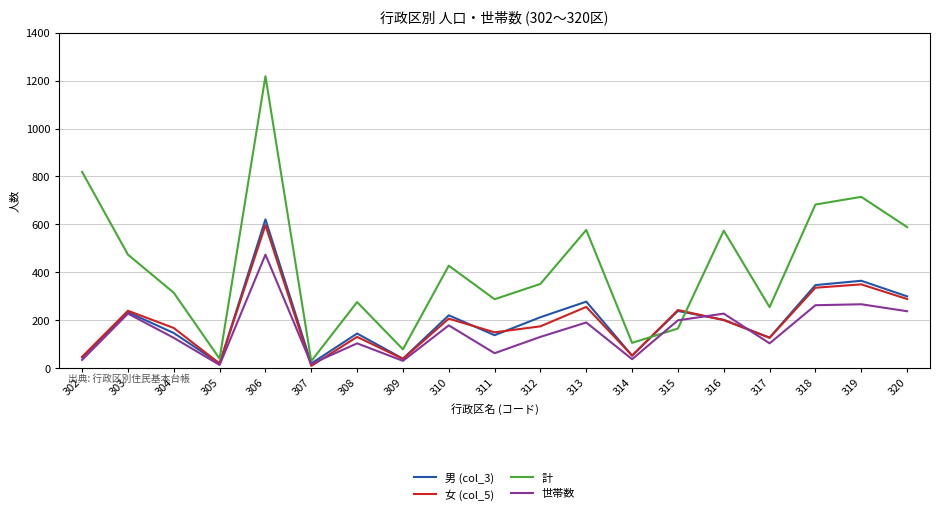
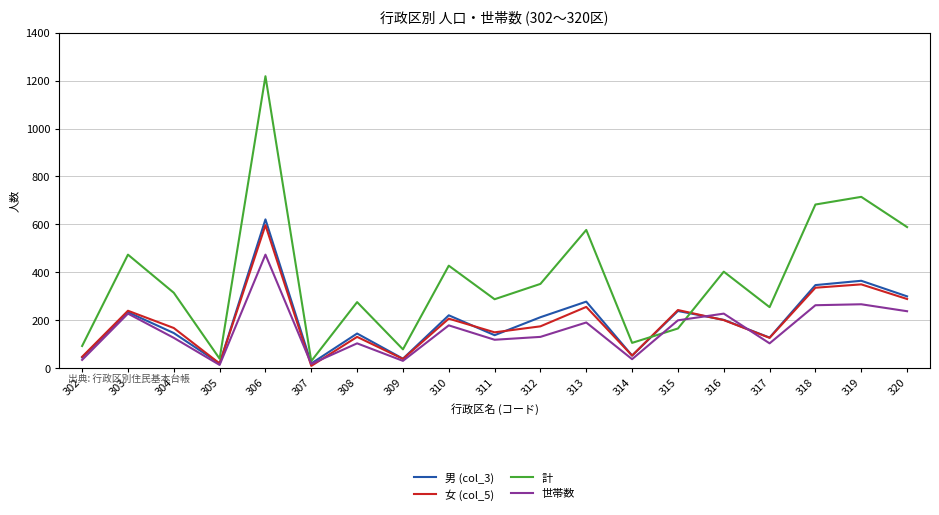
計, 302: 820 -> 90
世帯数, 311: 60 -> 120
計, 316: 570 -> 400
